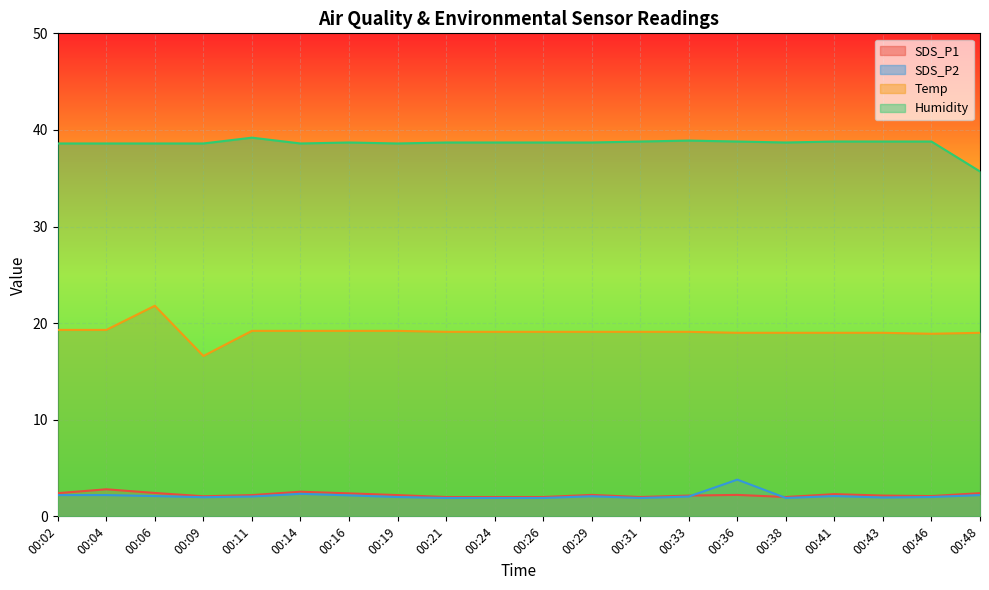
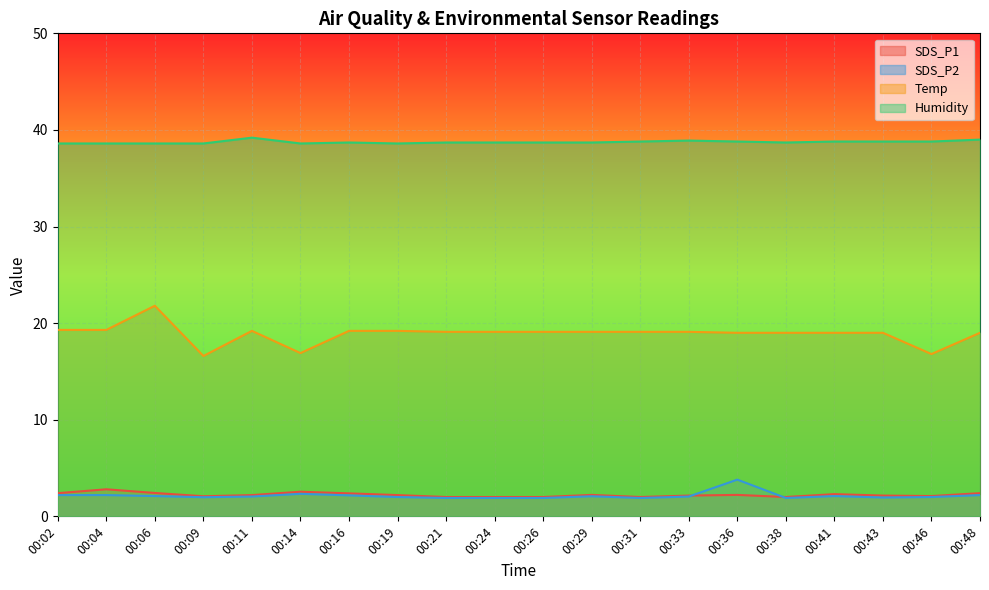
Temp, 00:14: 19 -> 17
Temp, 00:46: 19 -> 17
Humidity, 00:48: 36 -> 39
